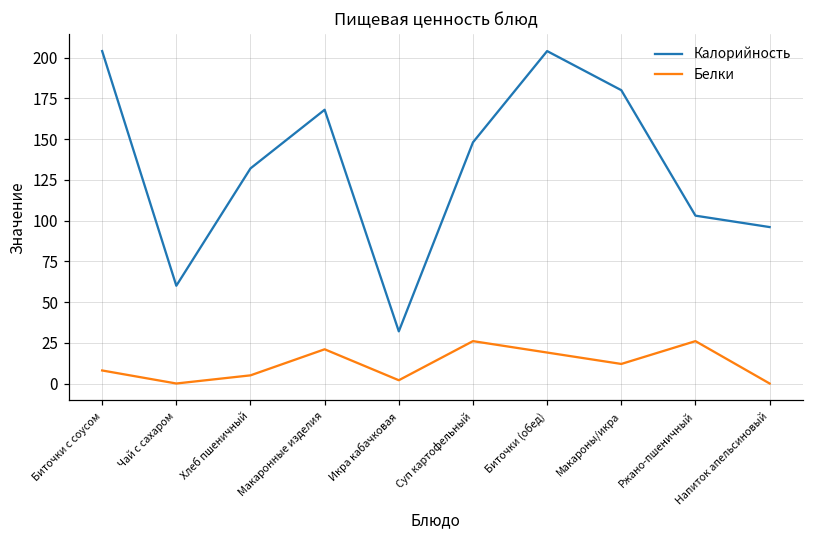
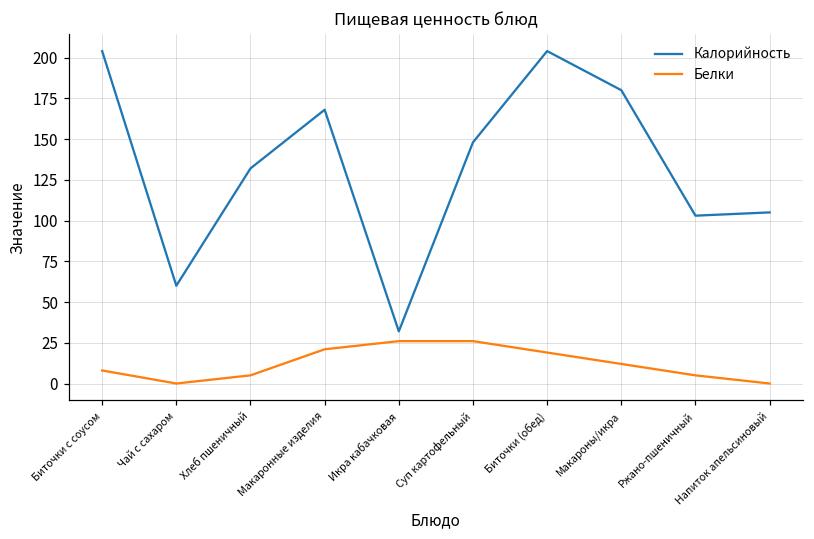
Белки, Икра кабачковая: 2 -> 26
Белки, Ржано-пшеничный: 26 -> 5
Калорийность, Напиток апельсиновый: 96 -> 105
